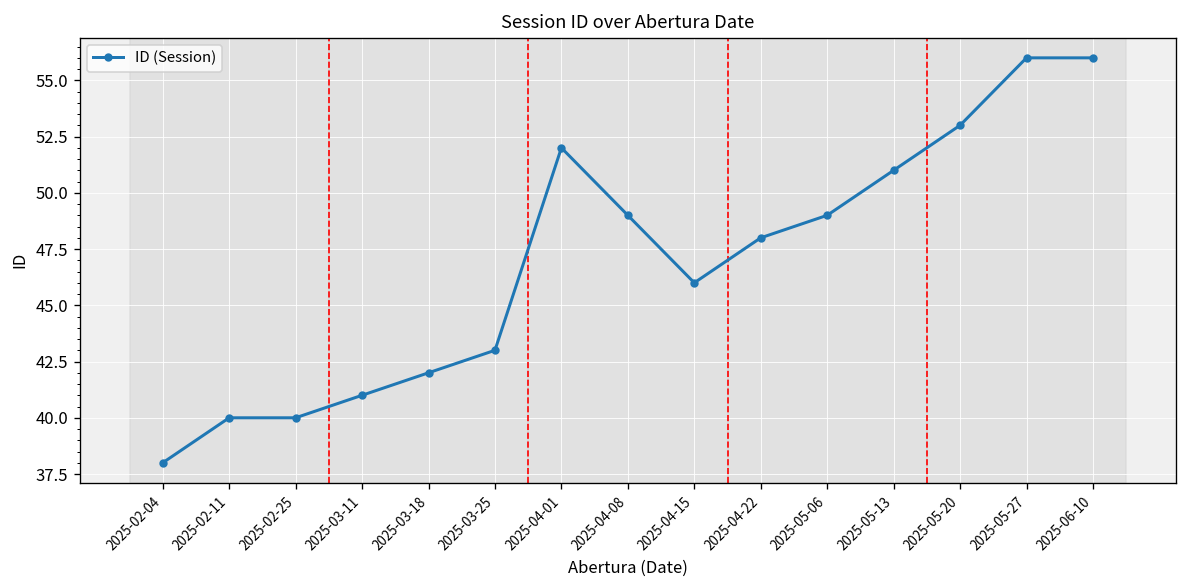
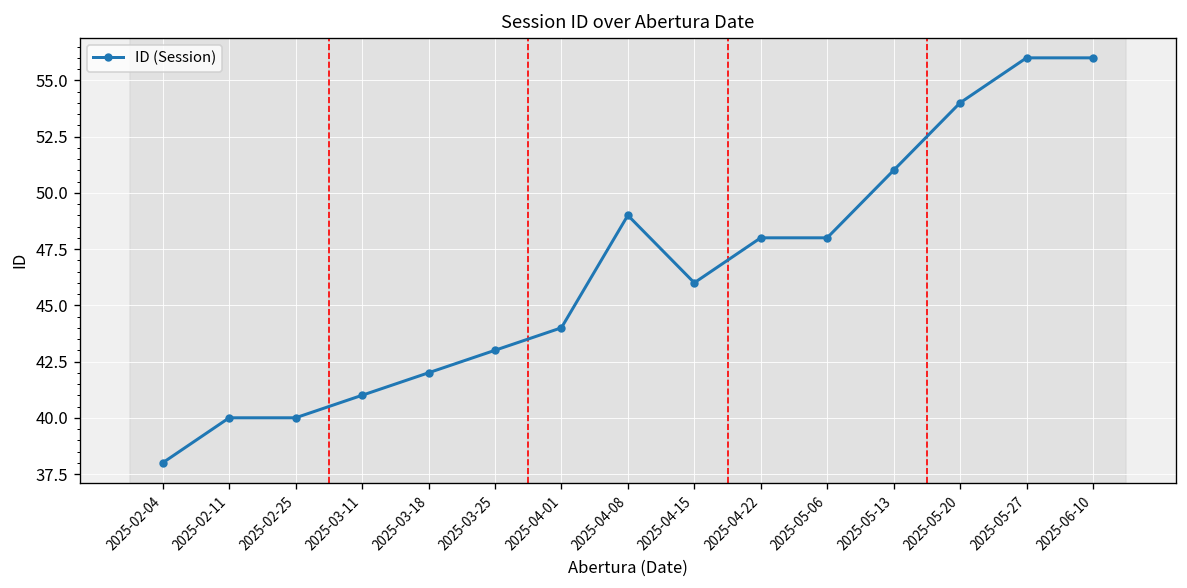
2025-04-01: 52 -> 44
2025-05-06: 49 -> 48
2025-05-20: 53 -> 54
